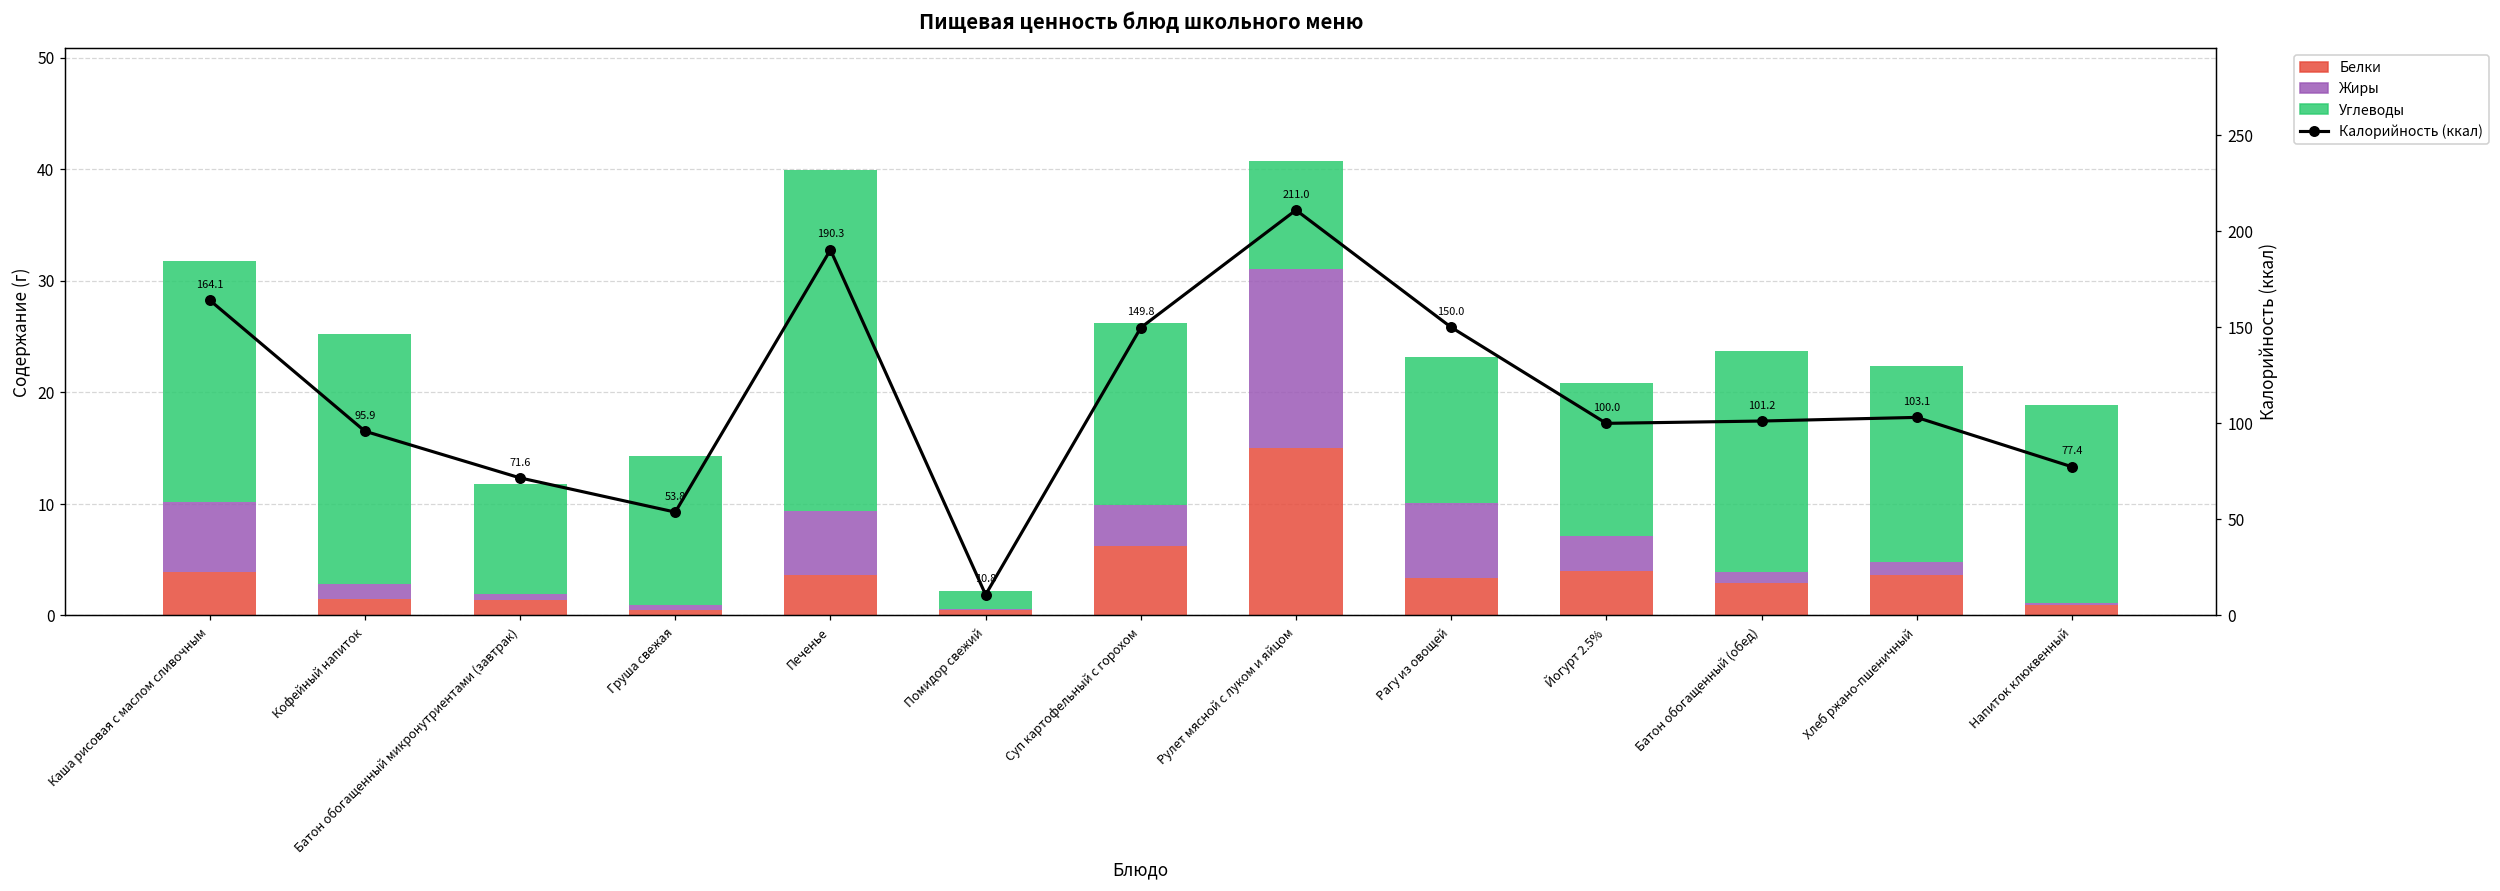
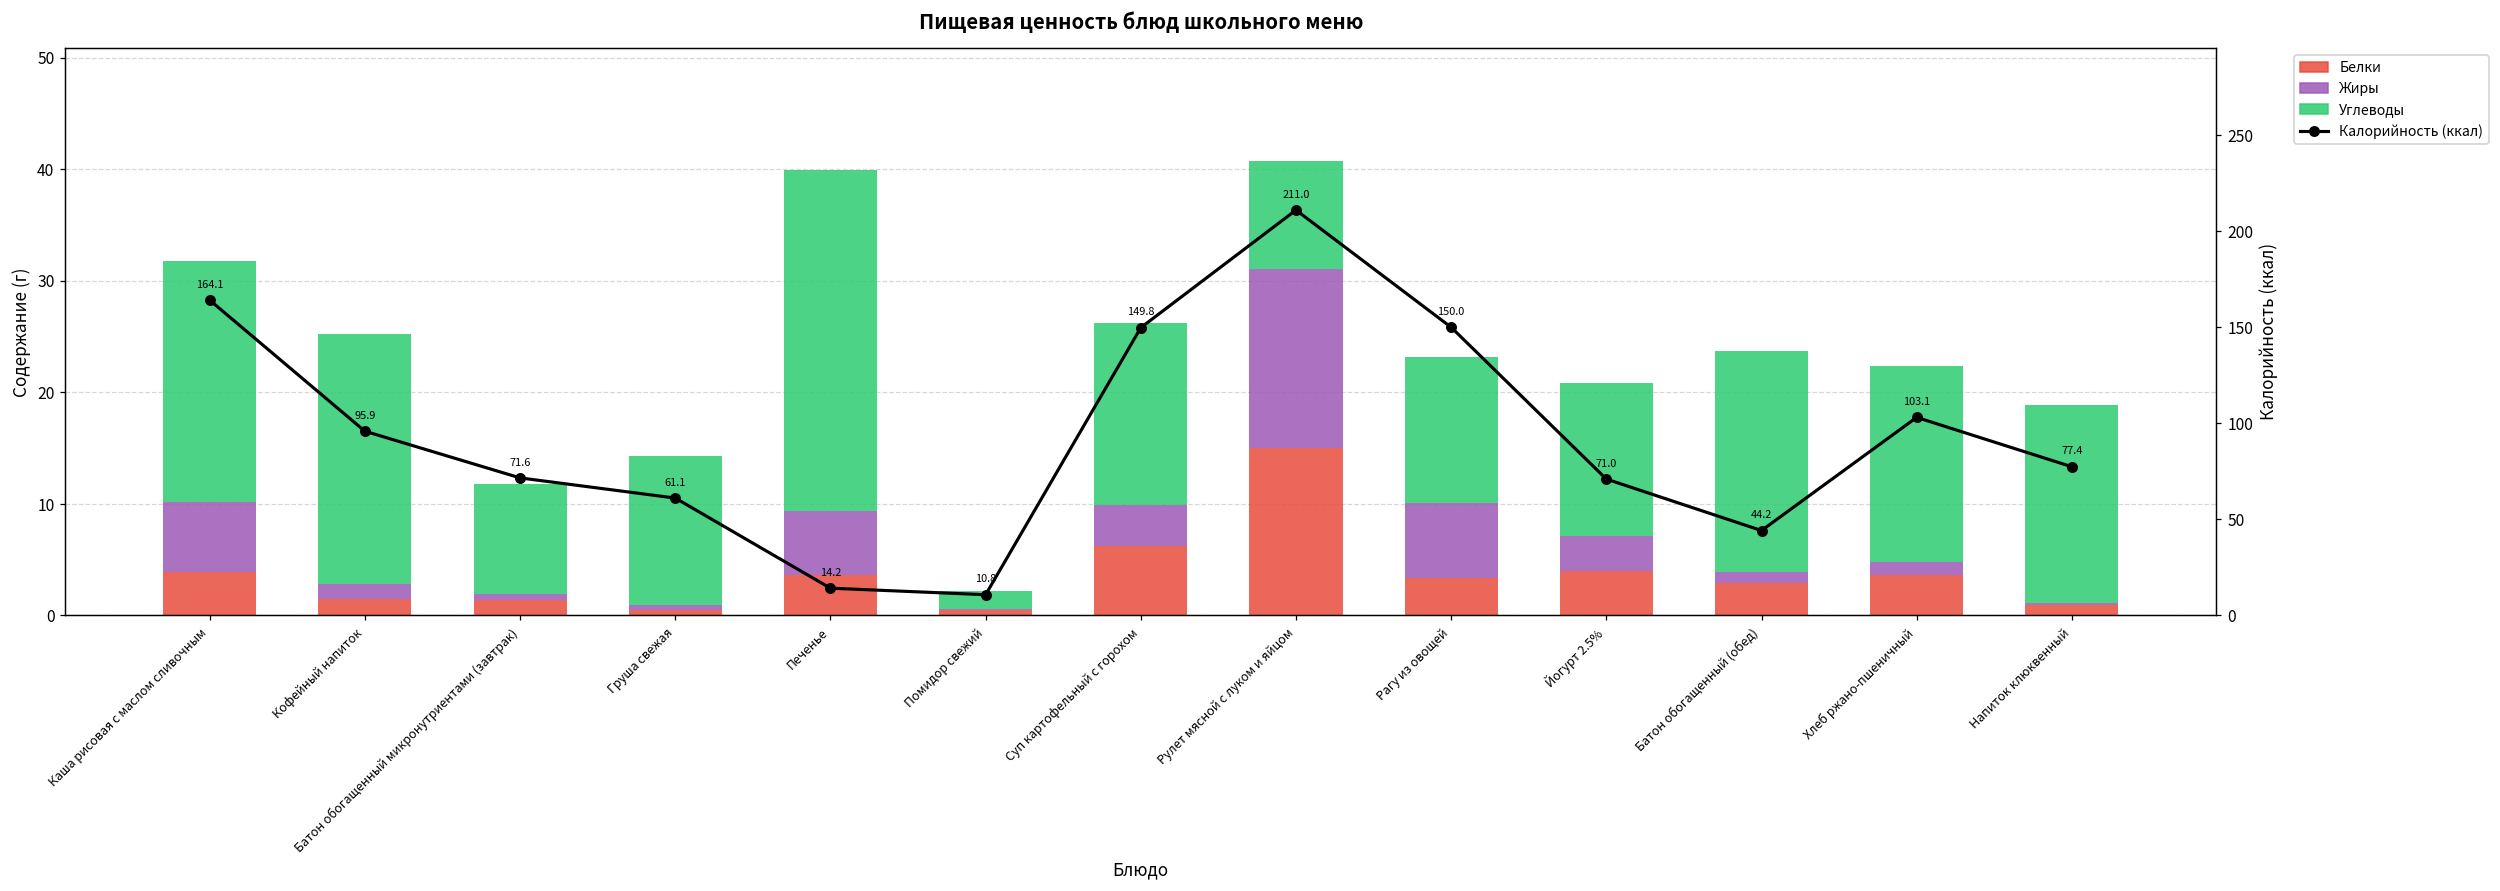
Калорийность (ккал), Груша свежая: 53.8 -> 61.1
Калорийность (ккал), Печенье: 190.3 -> 14.2
Калорийность (ккал), Йогурт 2.5%: 100.0 -> 71.0
Калорийность (ккал), Батон обогащенный (обед): 101.2 -> 44.2
